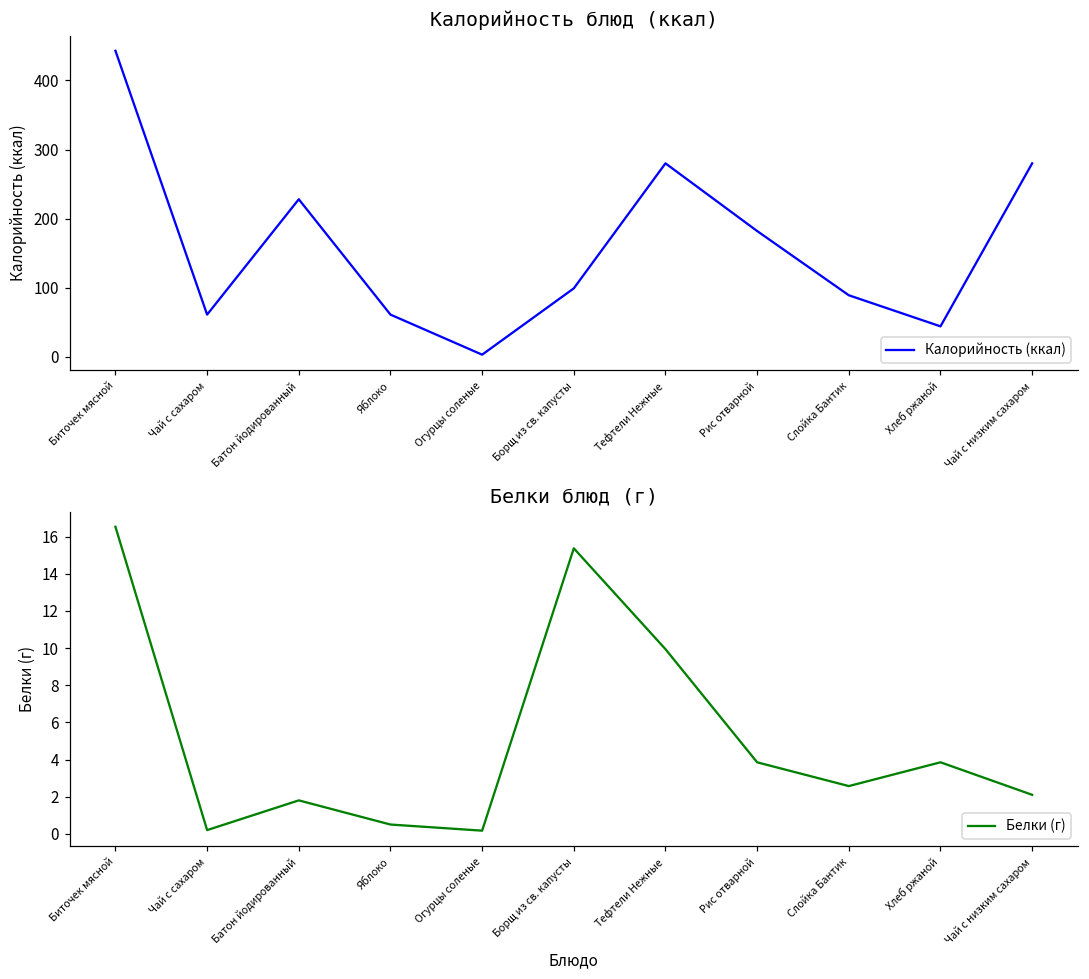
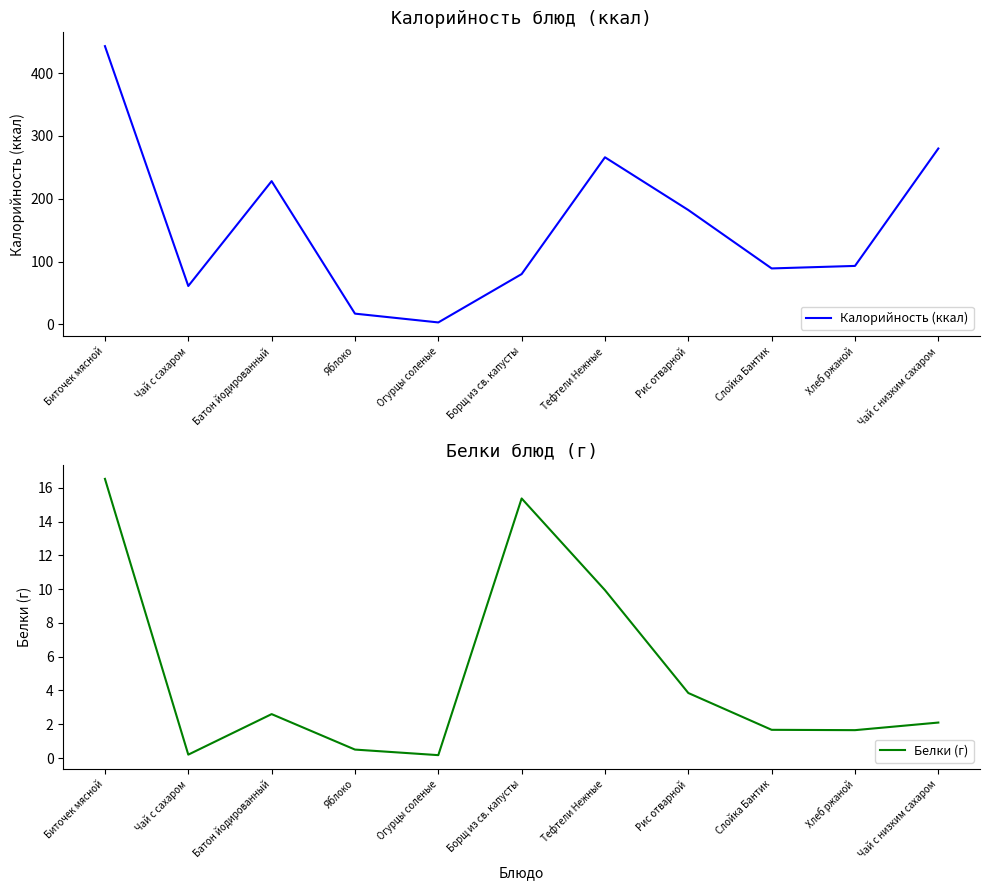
Калорийность блюд (ккал), Яблоко: 60 -> 20
Калорийность блюд (ккал), Борщ из св. капусты: 100 -> 80
Калорийность блюд (ккал), Тефтели Нежные: 280 -> 270
Калорийность блюд (ккал), Хлеб ржаной: 40 -> 90
Белки блюд (г), Батон йодированный: 1.8 -> 2.6
Белки блюд (г), Слойка Бантик: 2.6 -> 1.7
Белки блюд (г), Хлеб ржаной: 3.9 -> 1.7
